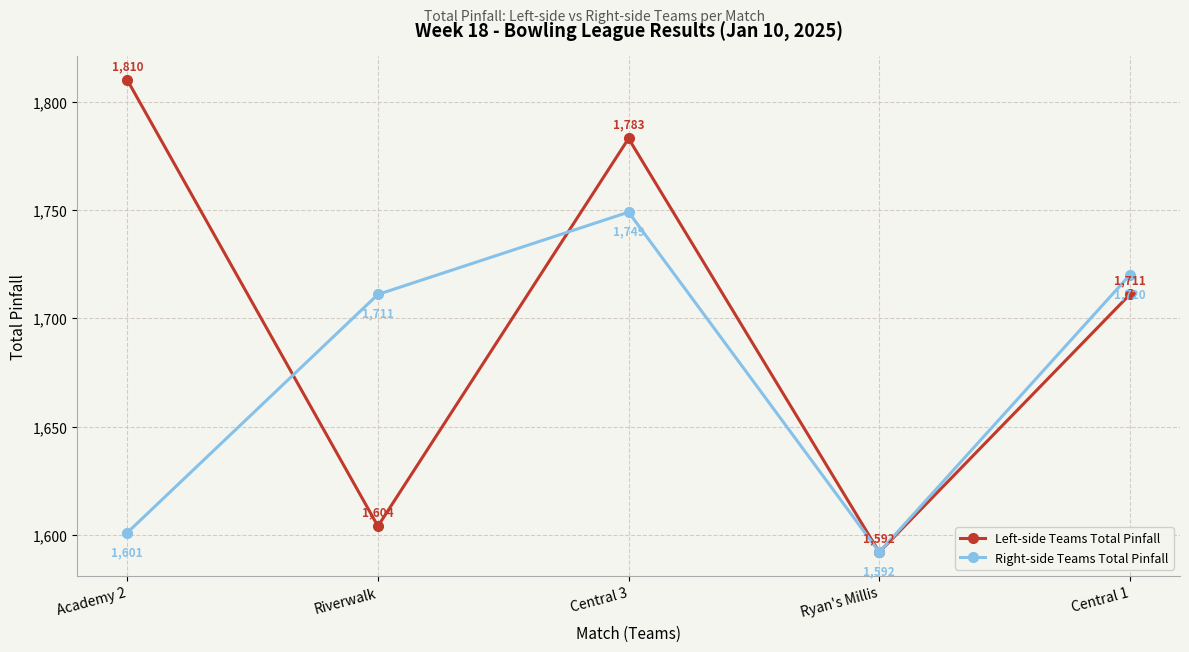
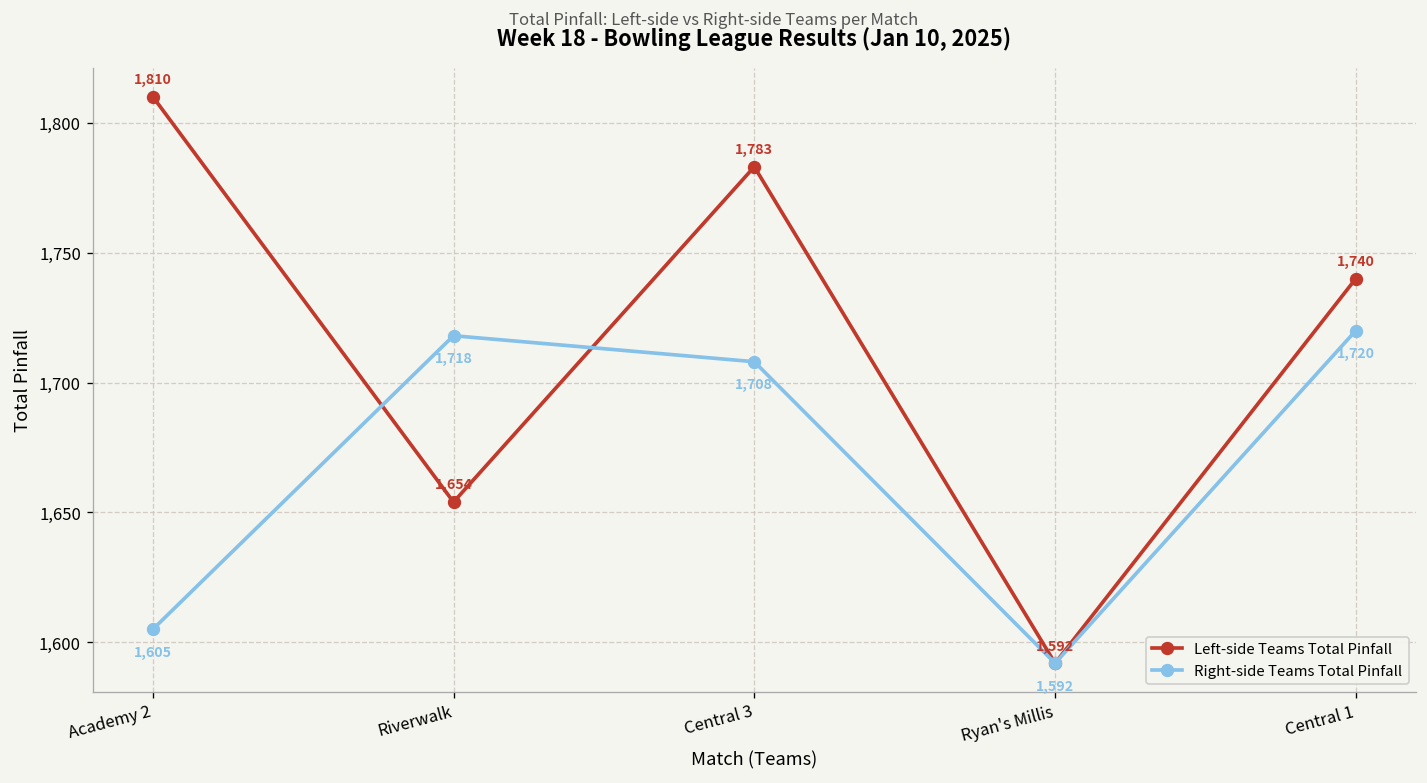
Right-side Teams Total Pinfall, Academy 2: 1,601 -> 1,605
Left-side Teams Total Pinfall, Riverwalk: 1,604 -> 1,654
Right-side Teams Total Pinfall, Riverwalk: 1,711 -> 1,718
Right-side Teams Total Pinfall, Central 3: 1,749 -> 1,708
Left-side Teams Total Pinfall, Central 1: 1,711 -> 1,740
